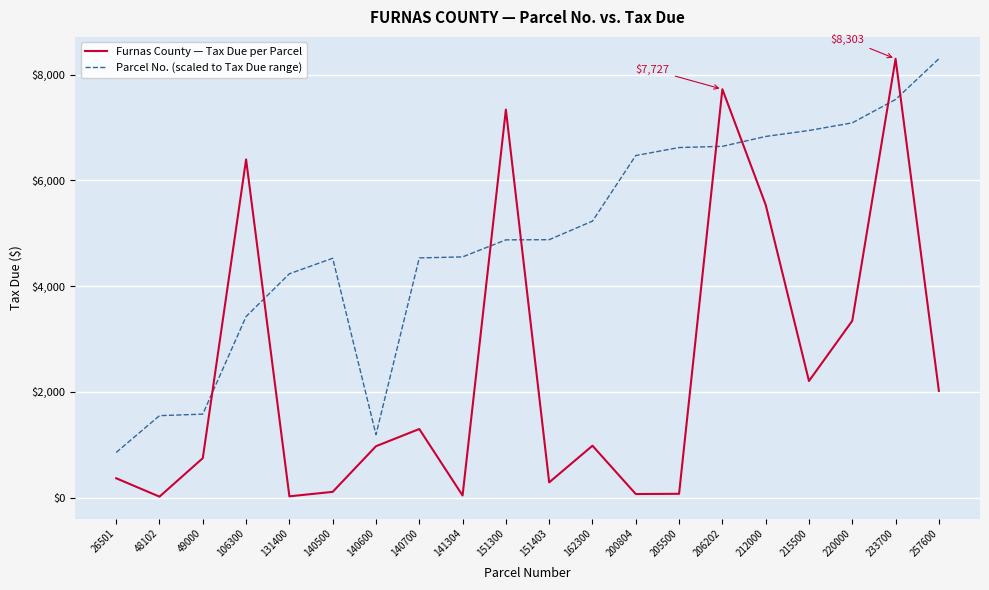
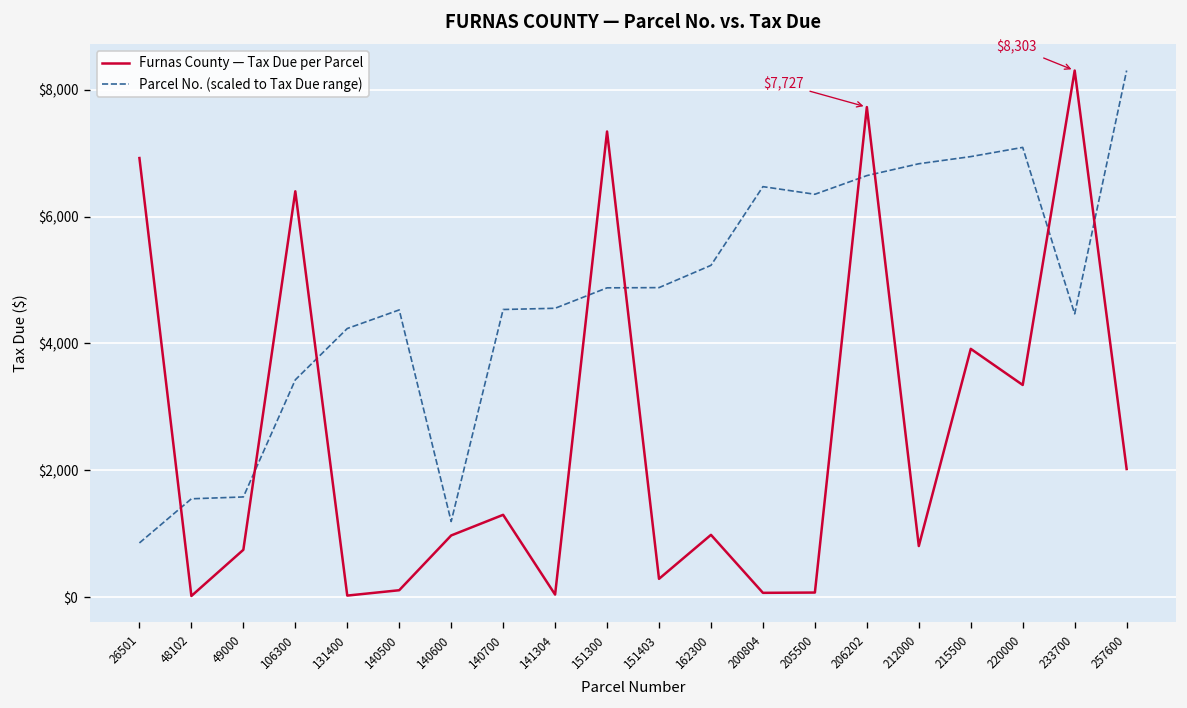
Furnas County — Tax Due per Parcel, 26501: $400 -> $6,900
Parcel No. (scaled to Tax Due range), 205500: $6,600 -> $6,400
Furnas County — Tax Due per Parcel, 212000: $5,500 -> $800
Furnas County — Tax Due per Parcel, 215500: $2,200 -> $3,900
Parcel No. (scaled to Tax Due range), 233700: $7,500 -> $4,500
